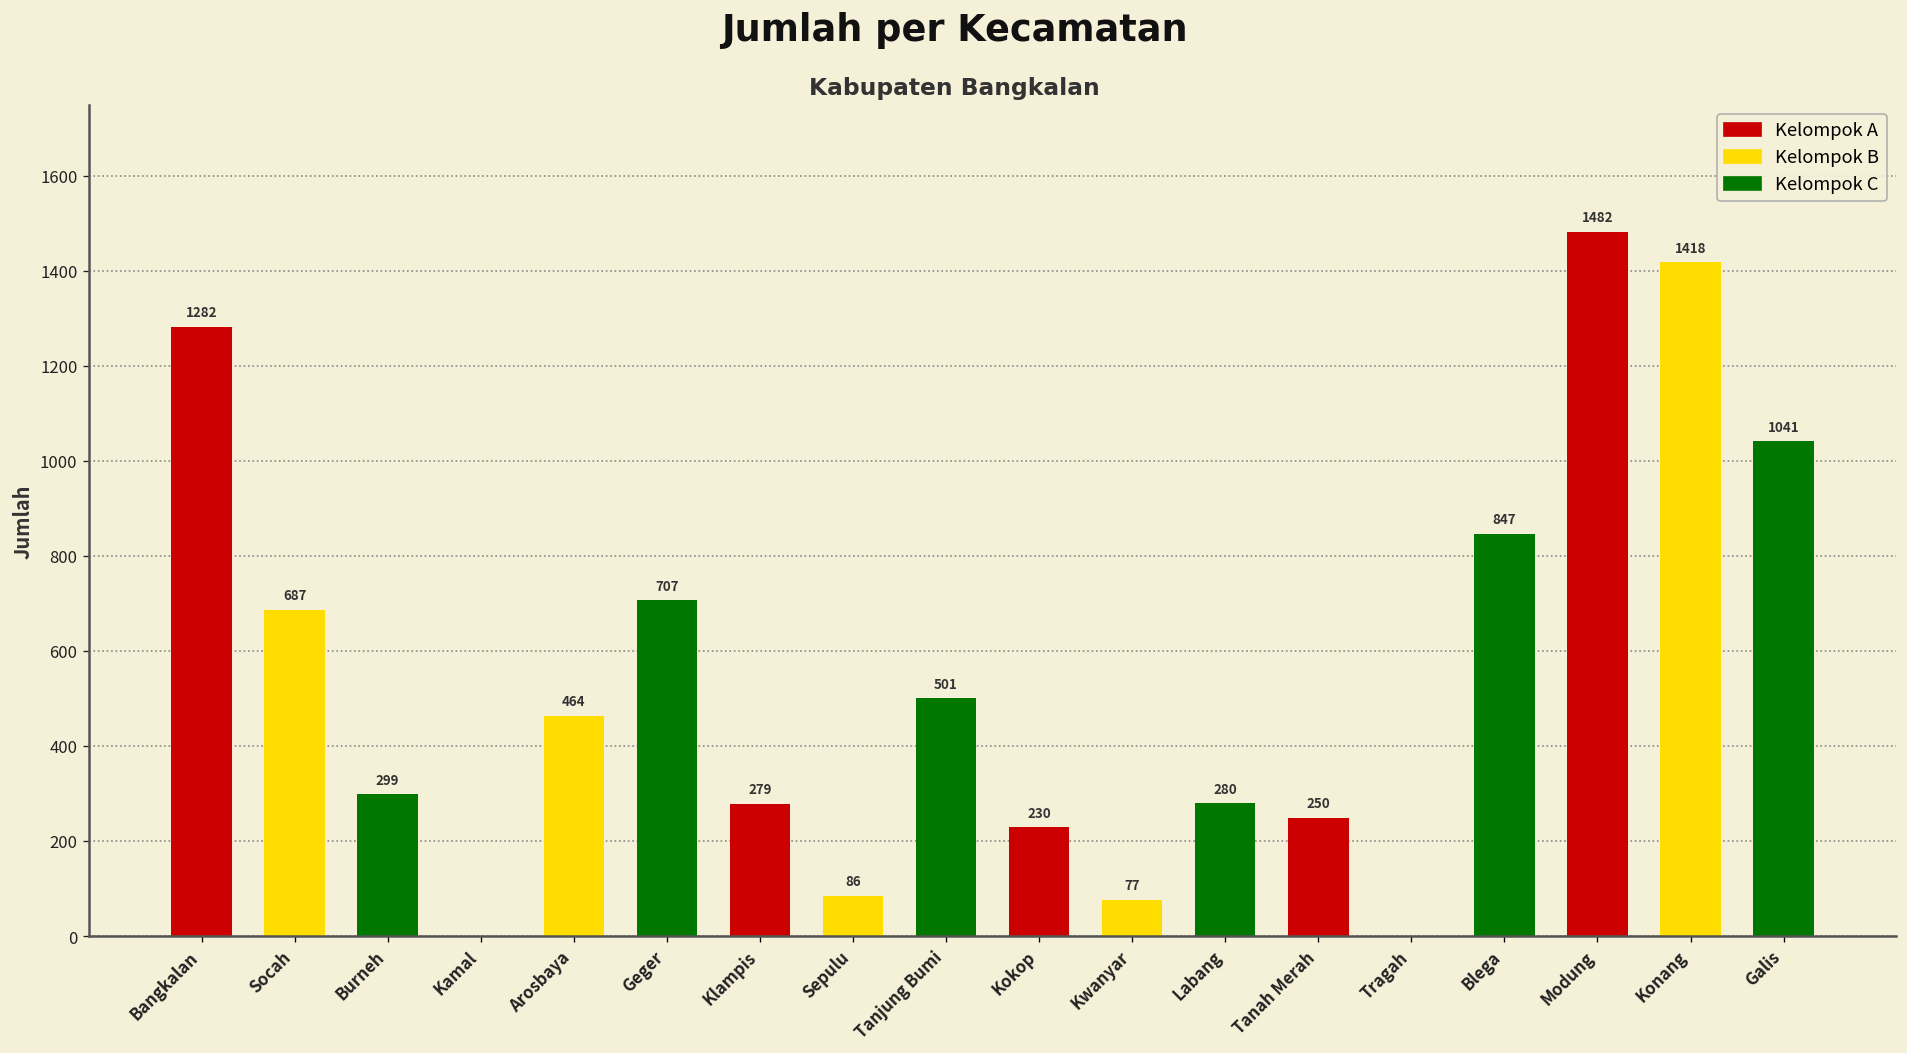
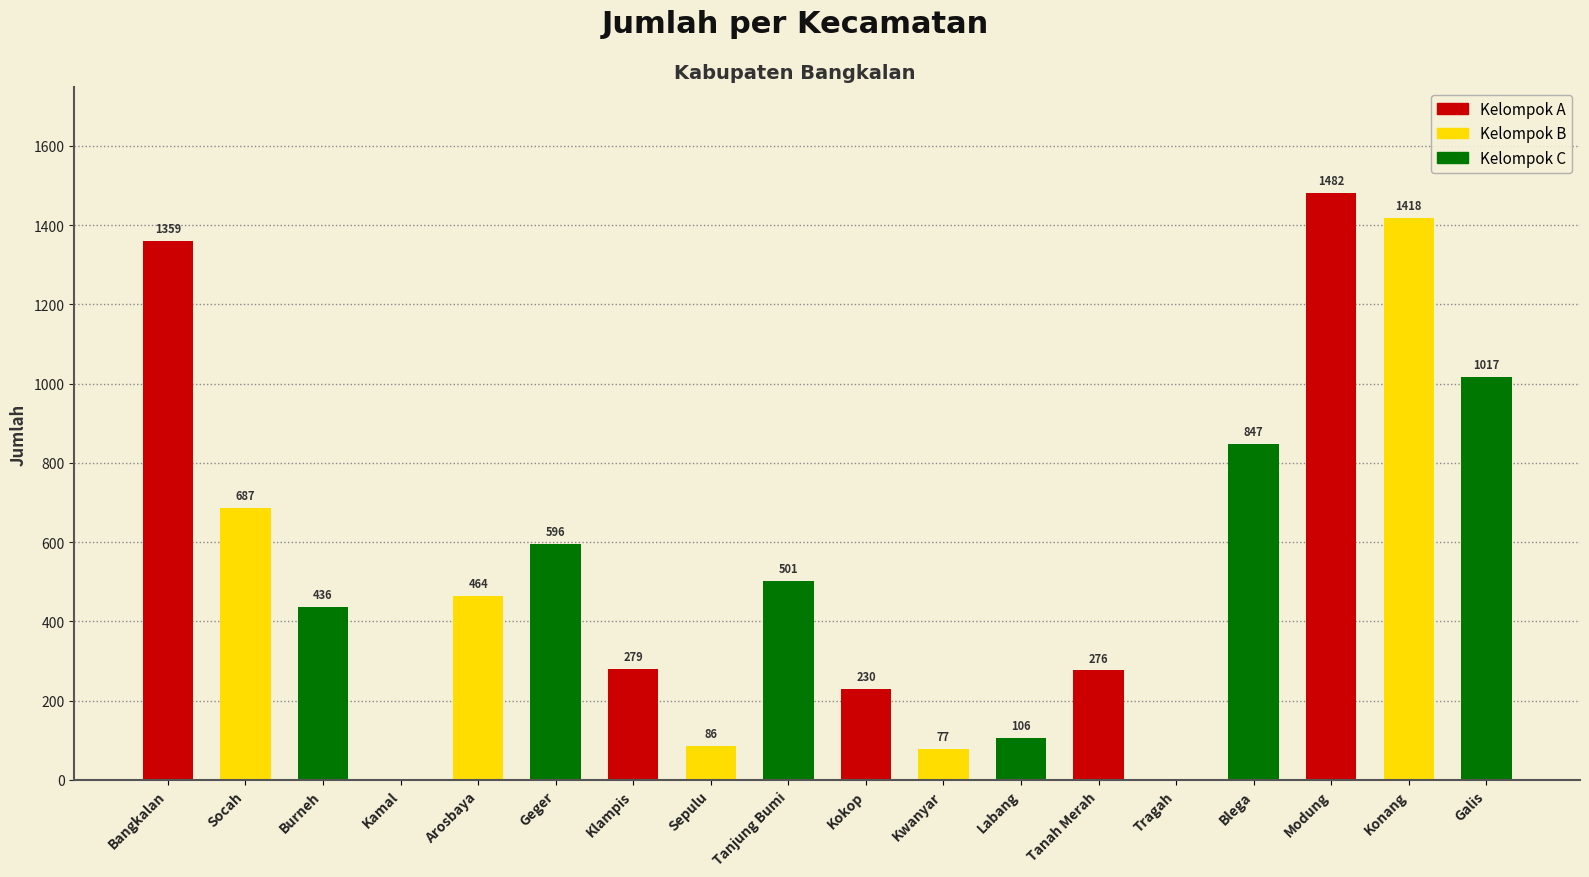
Bangkalan: 1282 -> 1359
Burneh: 299 -> 436
Geger: 707 -> 596
Labang: 280 -> 106
Tanah Merah: 250 -> 276
Galis: 1041 -> 1017
